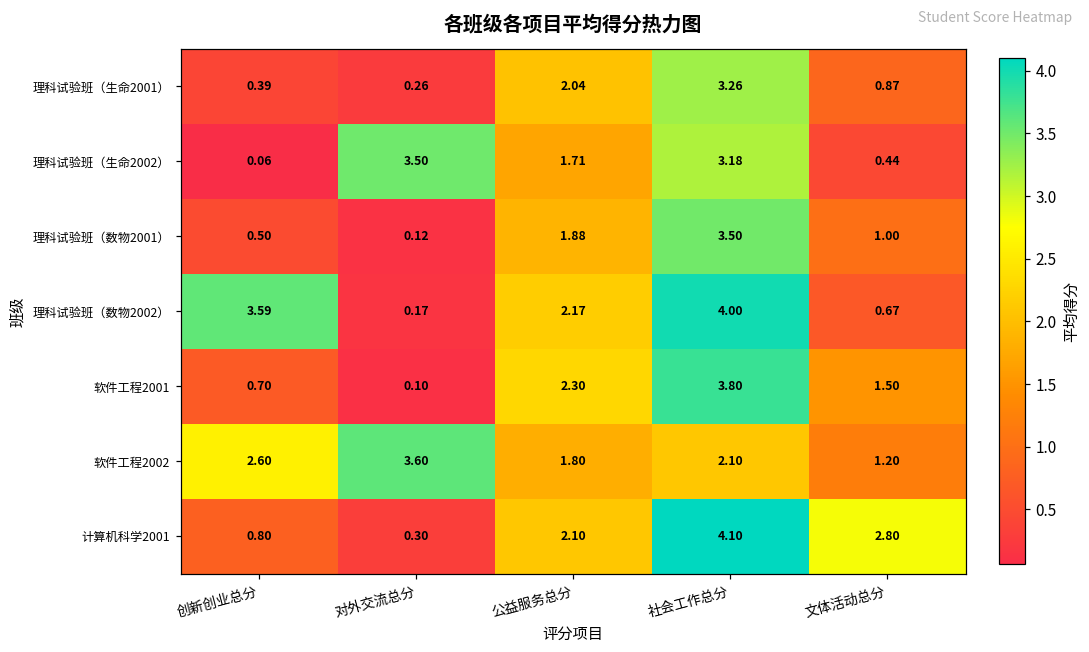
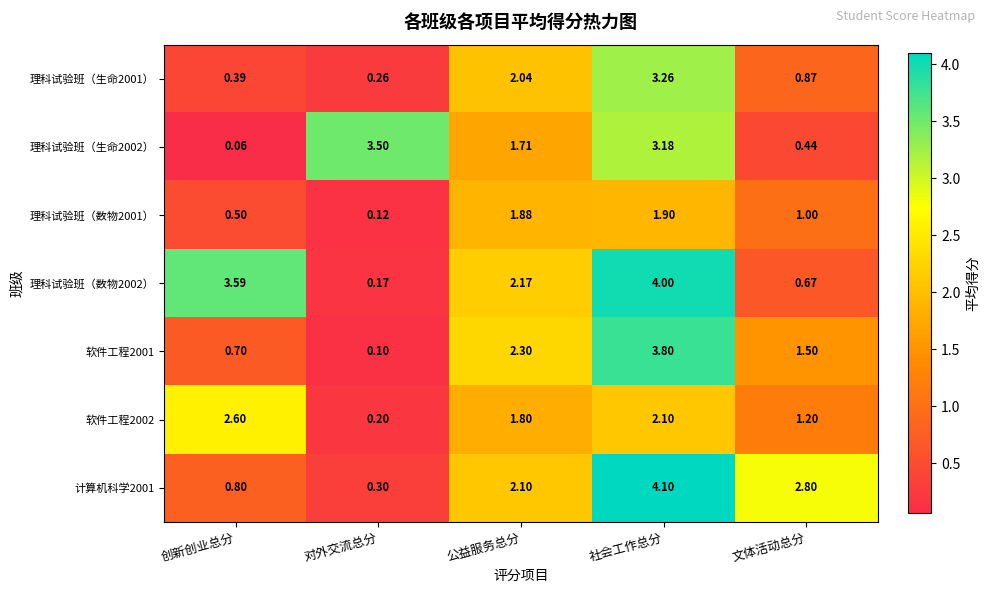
理科试验班（数物2001）, 社会工作总分: 3.50 -> 1.90
软件工程2002, 对外交流总分: 3.60 -> 0.20
